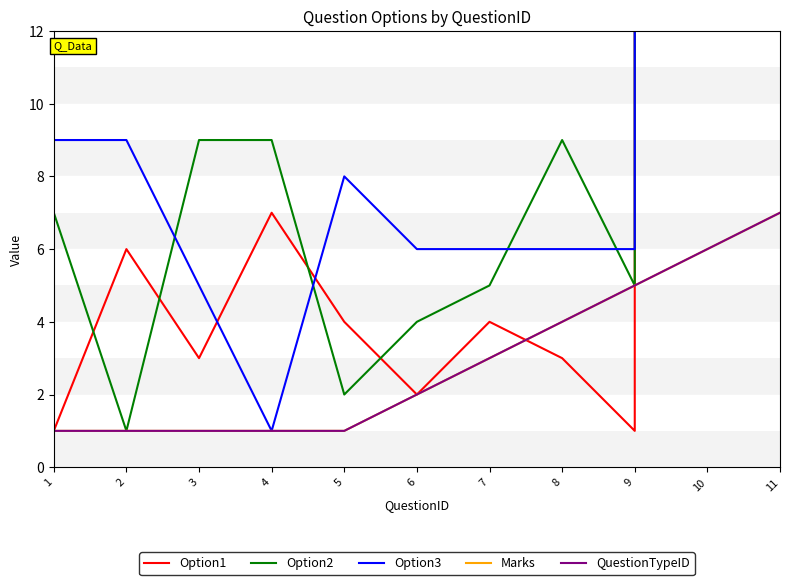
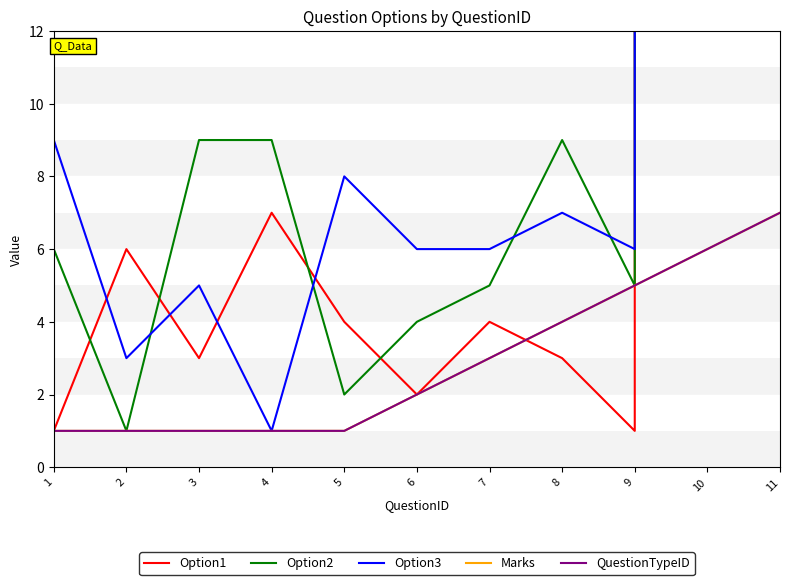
Option2, 1: 7 -> 6
Option3, 2: 9 -> 3
Option3, 8: 6 -> 7
